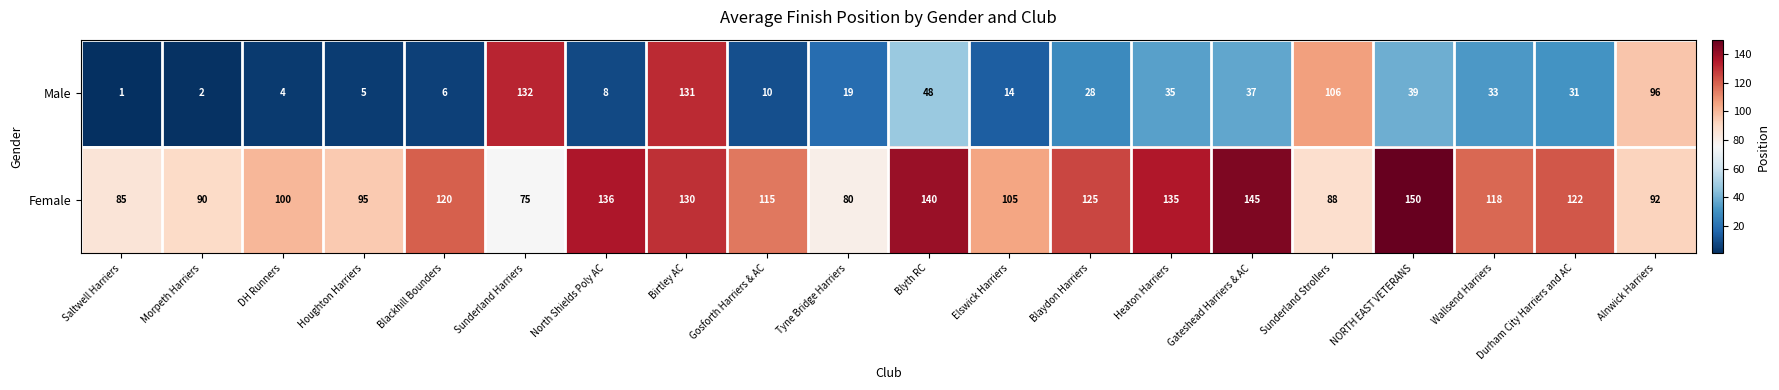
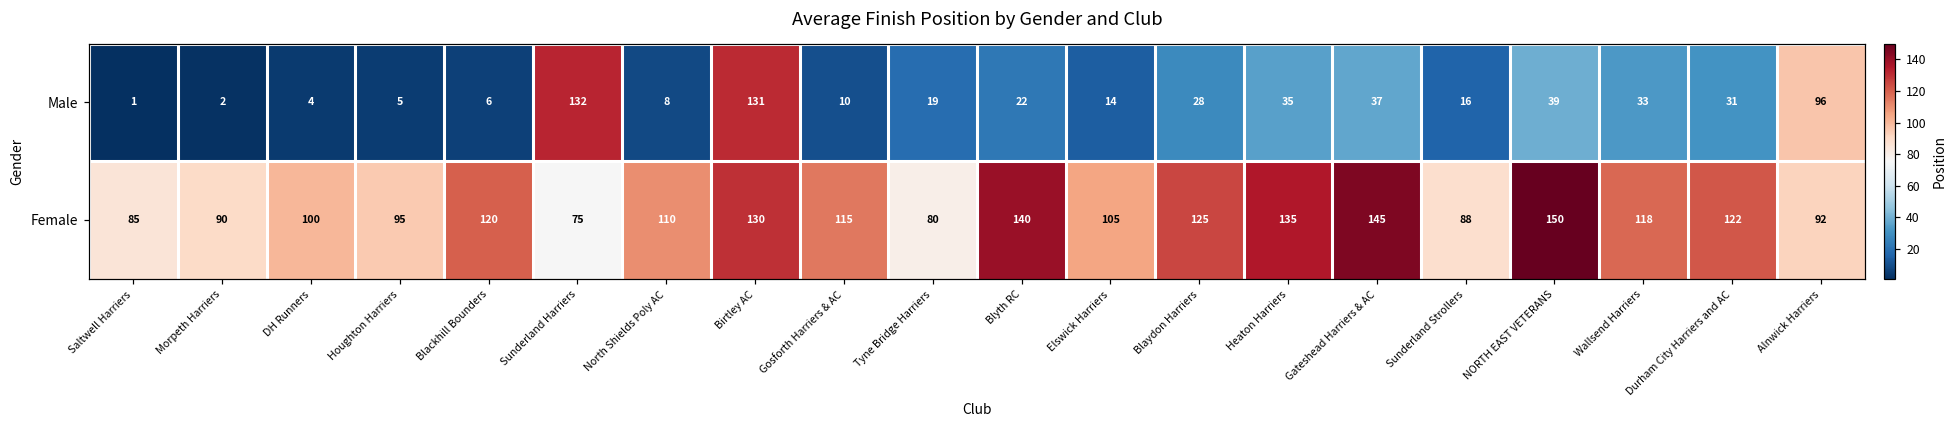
Male, Blyth RC: 48 -> 22
Male, Sunderland Strollers: 106 -> 16
Female, North Shields Poly AC: 136 -> 110
